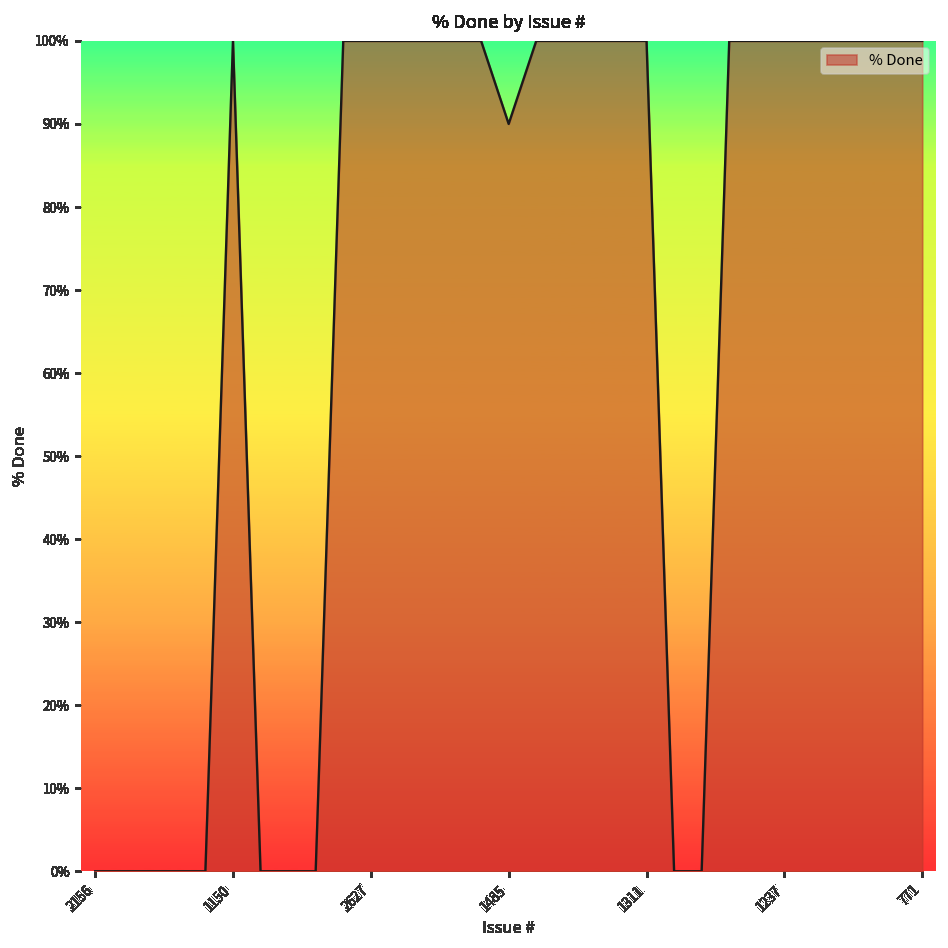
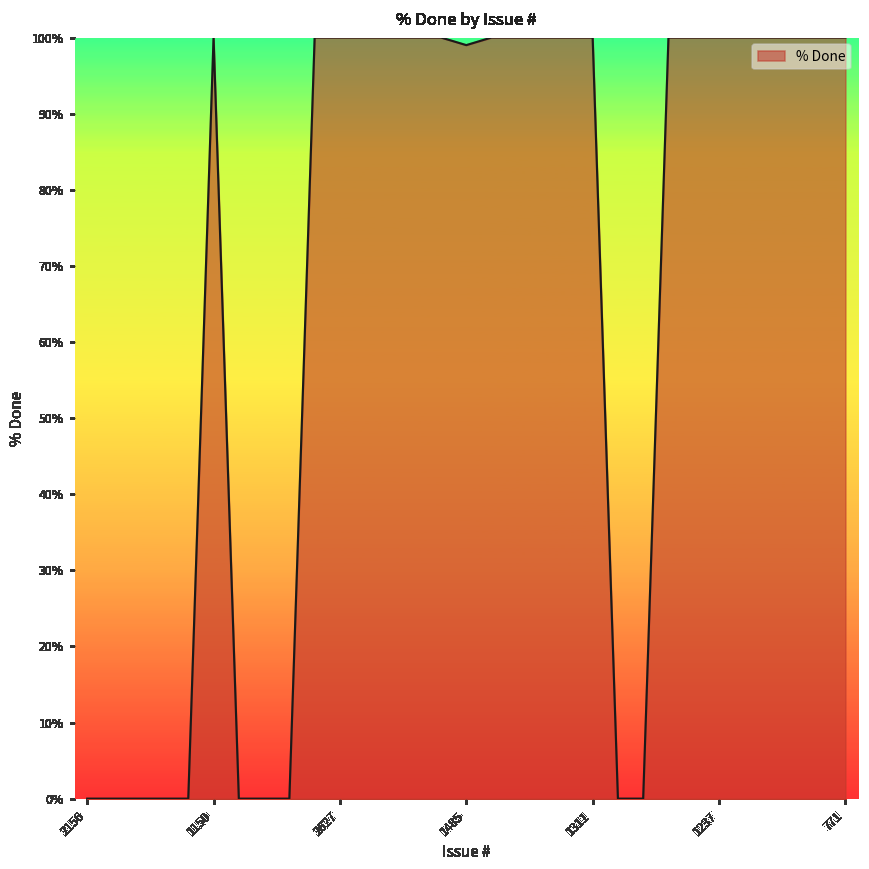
1485: 90% -> 99%
